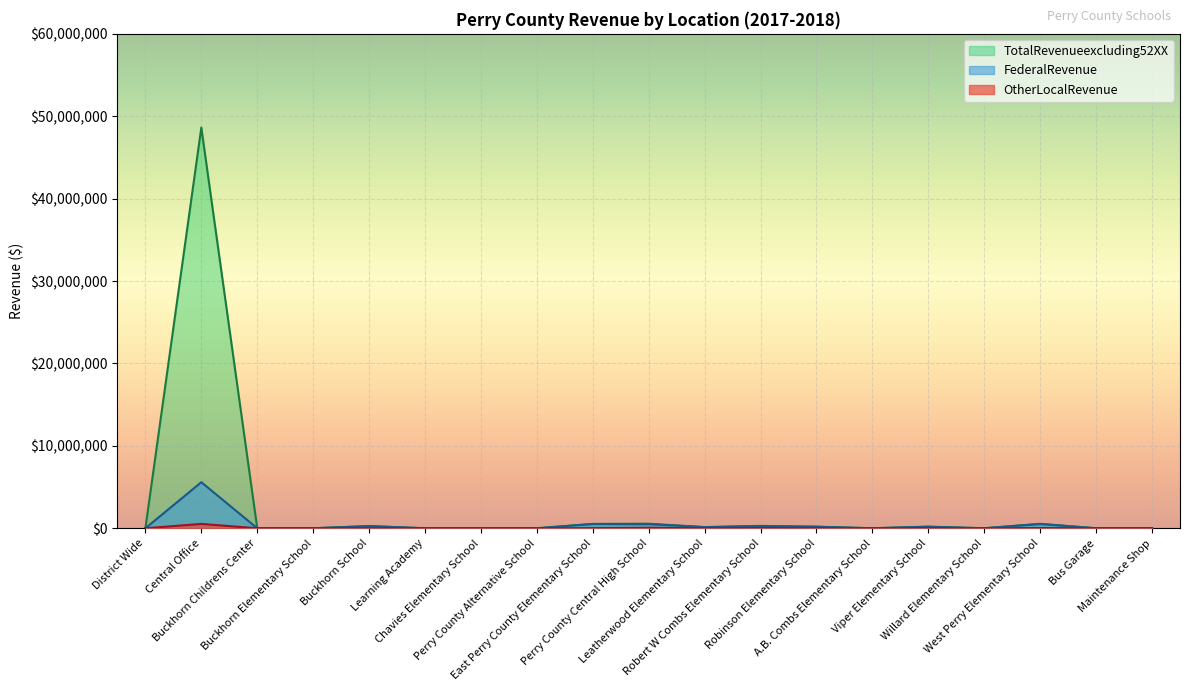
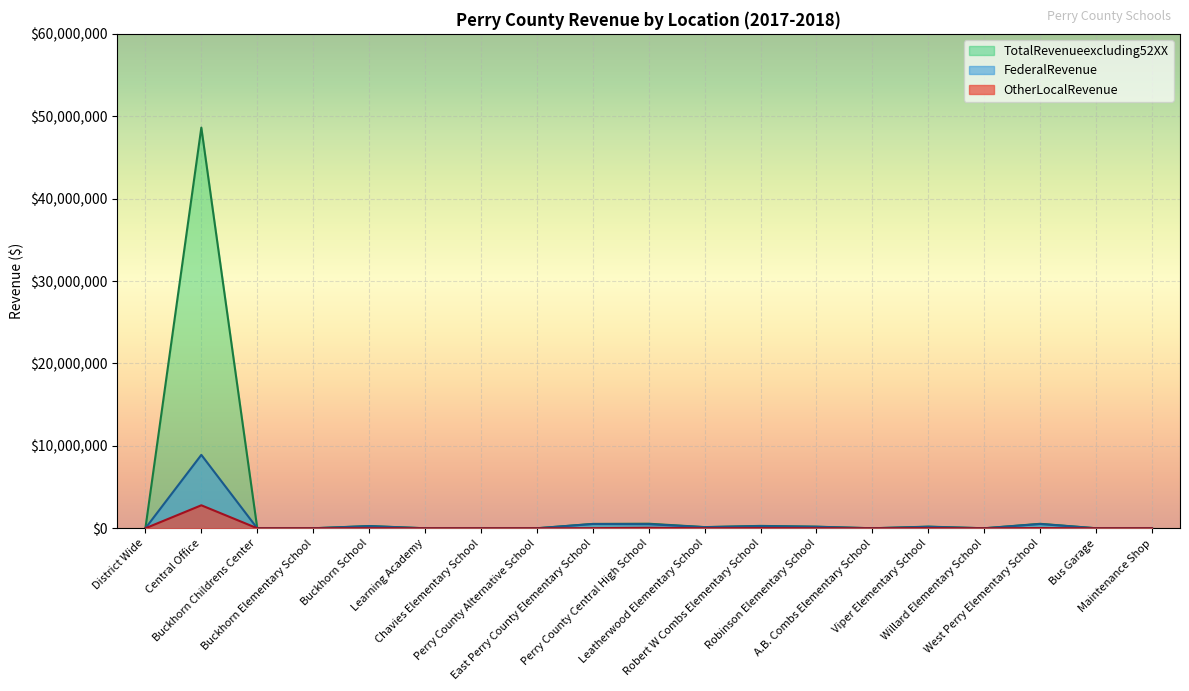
FederalRevenue, Central Office: $6,000,000 -> $9,000,000
OtherLocalRevenue, Central Office: $1,000,000 -> $3,000,000
